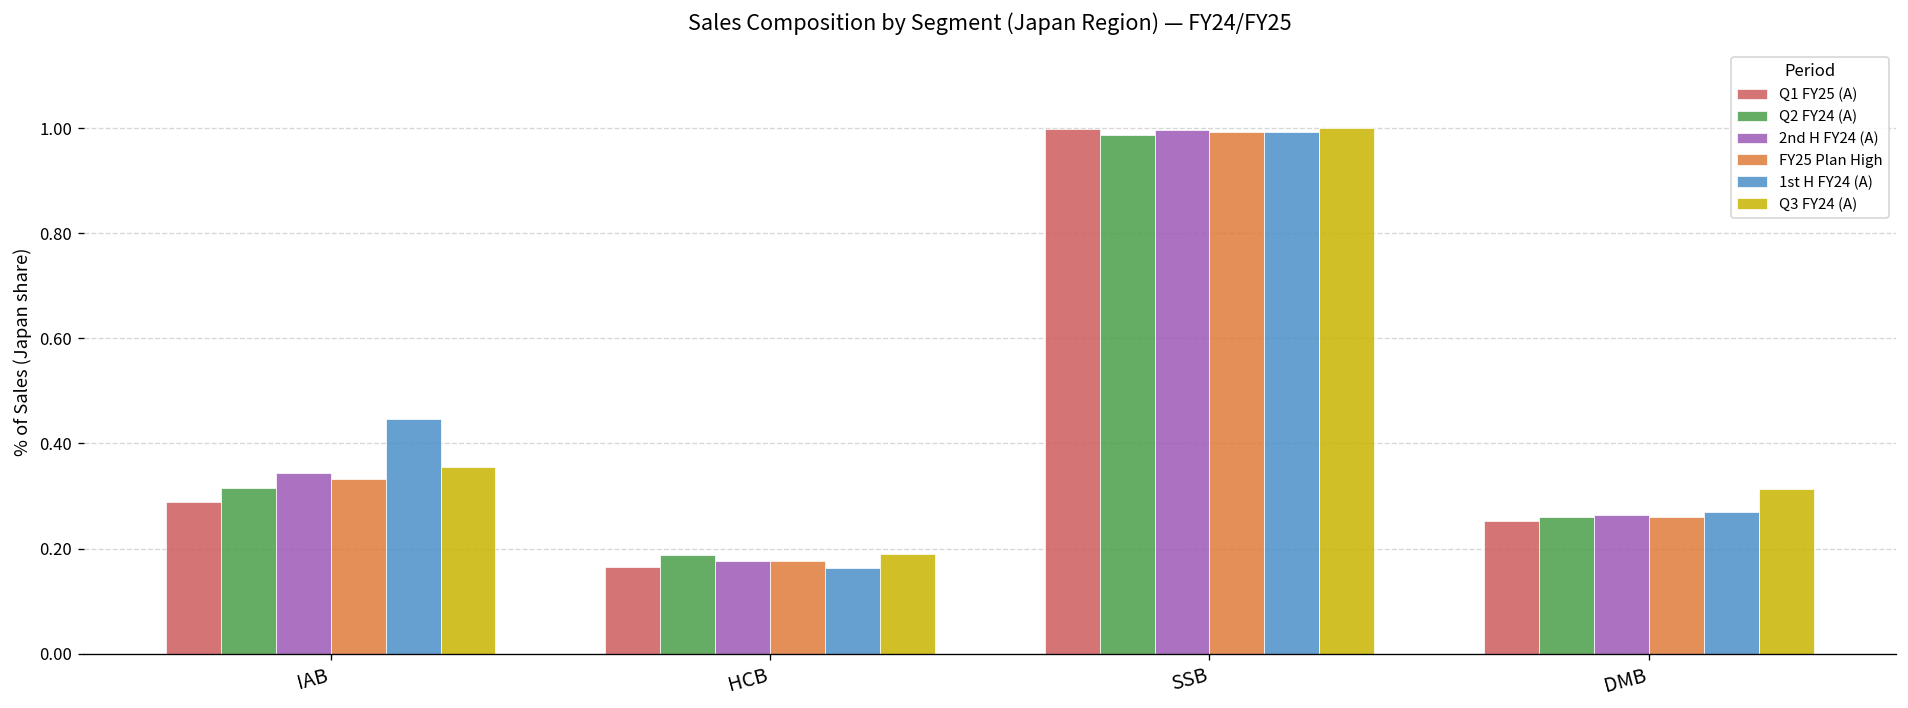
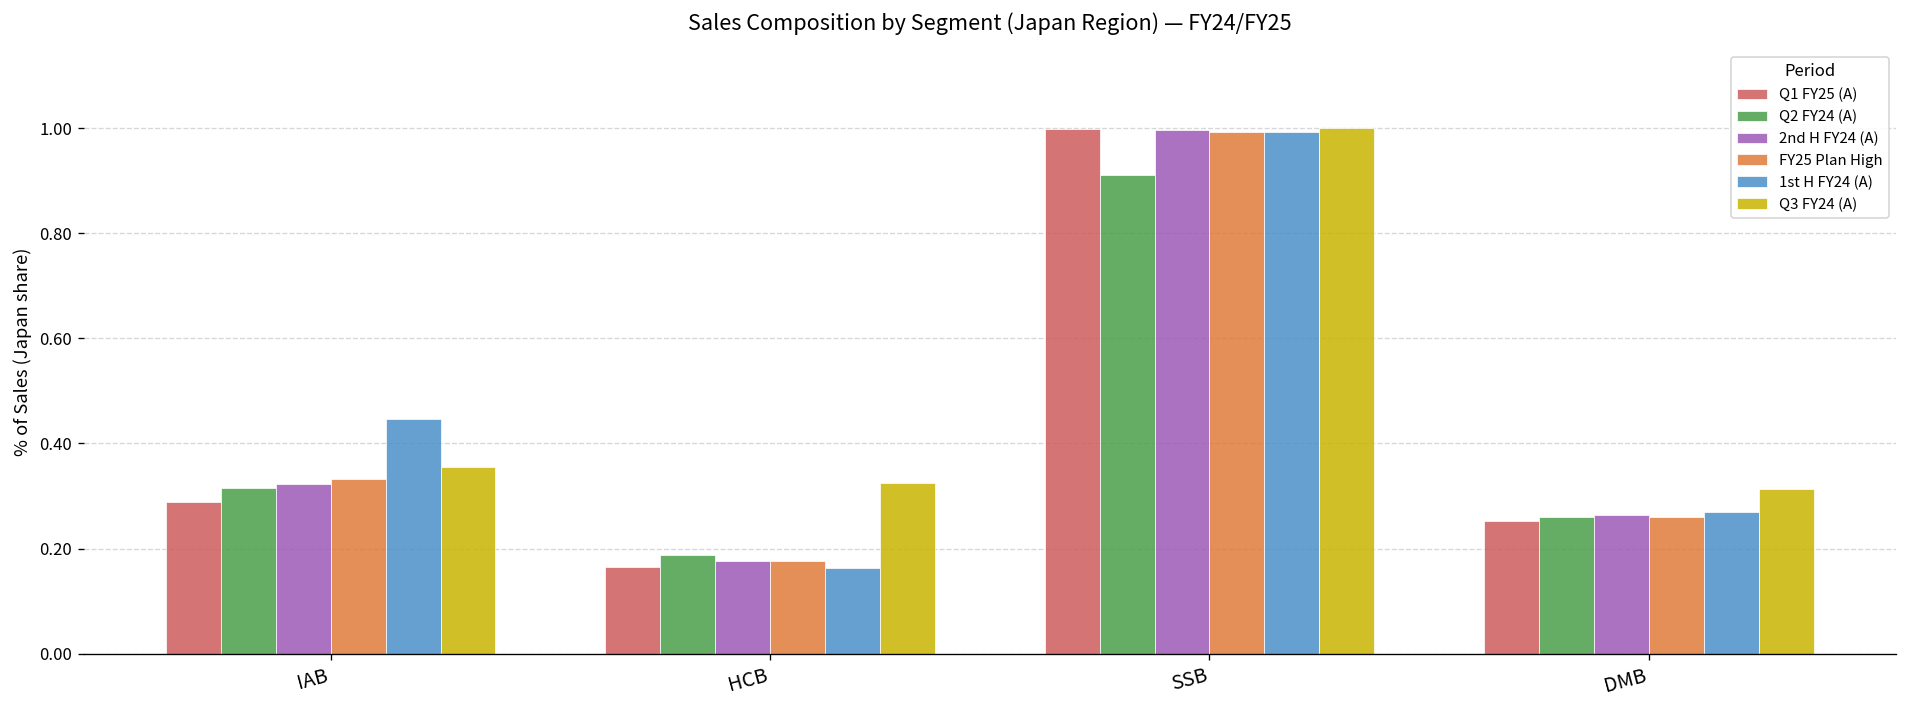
2nd H FY24 (A), IAB: 0.34 -> 0.32
Q3 FY24 (A), HCB: 0.19 -> 0.32
Q2 FY24 (A), SSB: 0.99 -> 0.91
